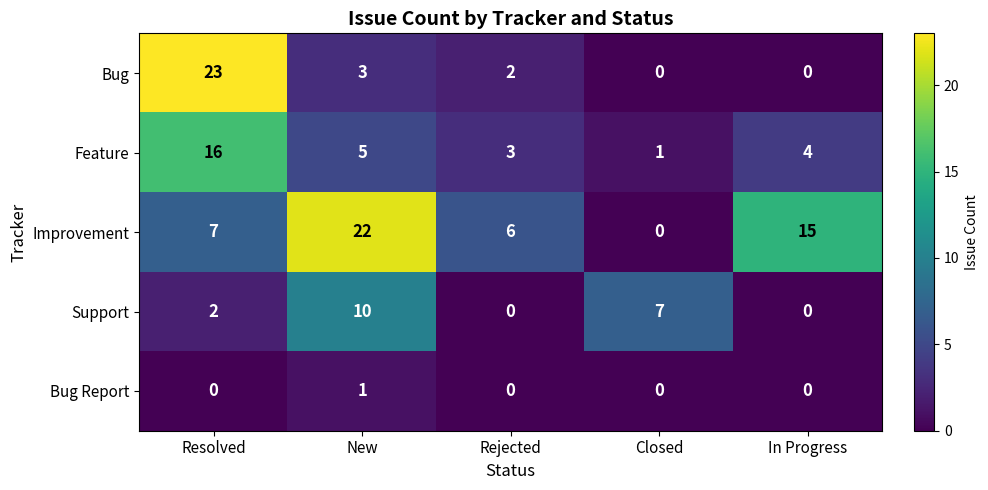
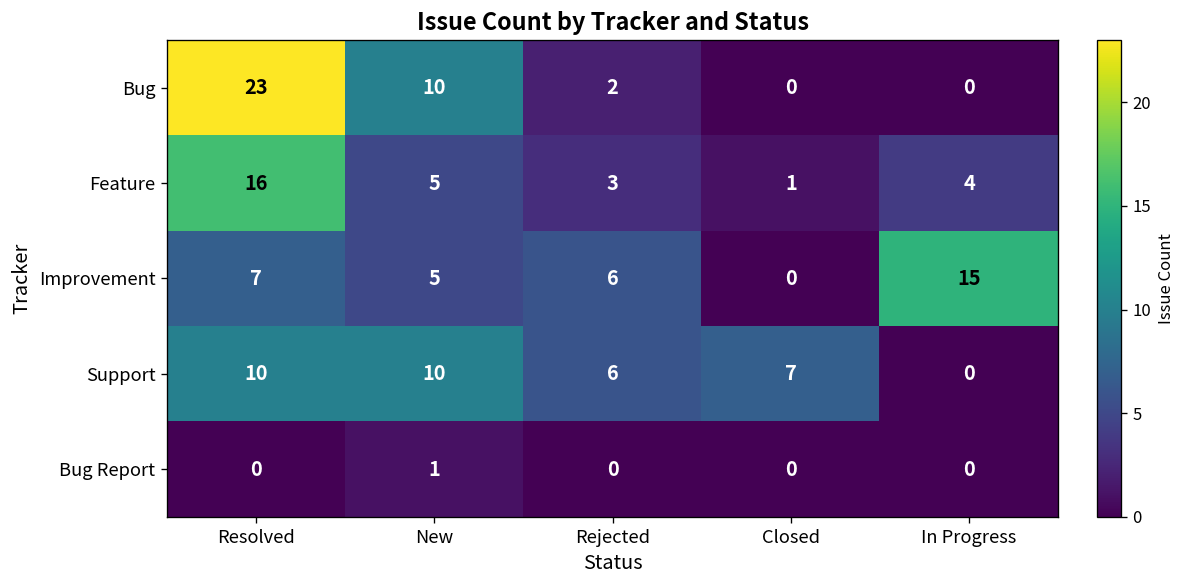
Bug, New: 3 -> 10
Improvement, New: 22 -> 5
Support, Resolved: 2 -> 10
Support, Rejected: 0 -> 6
